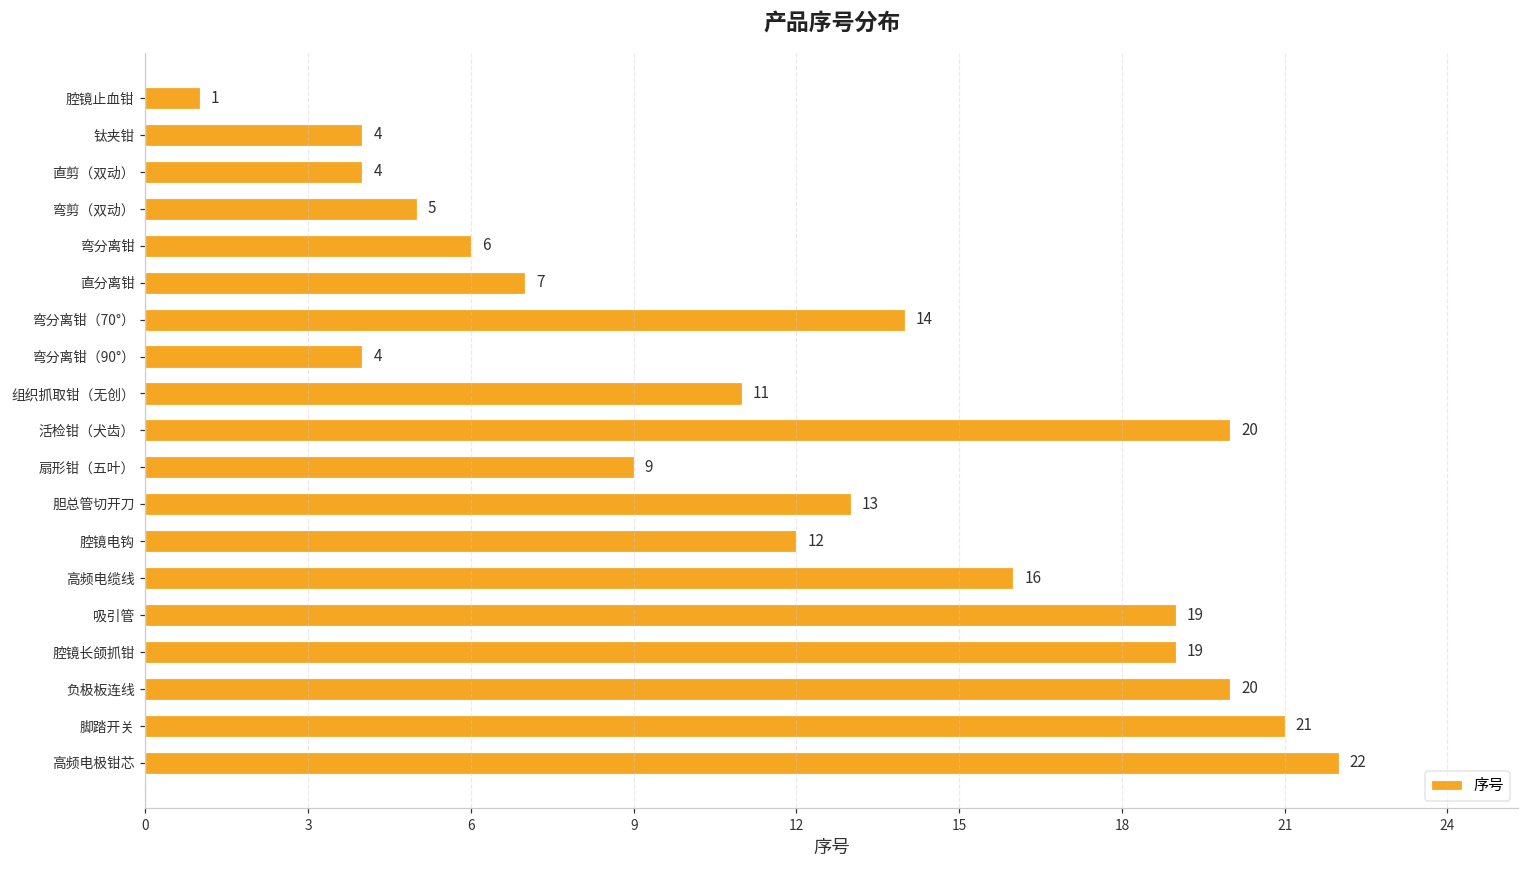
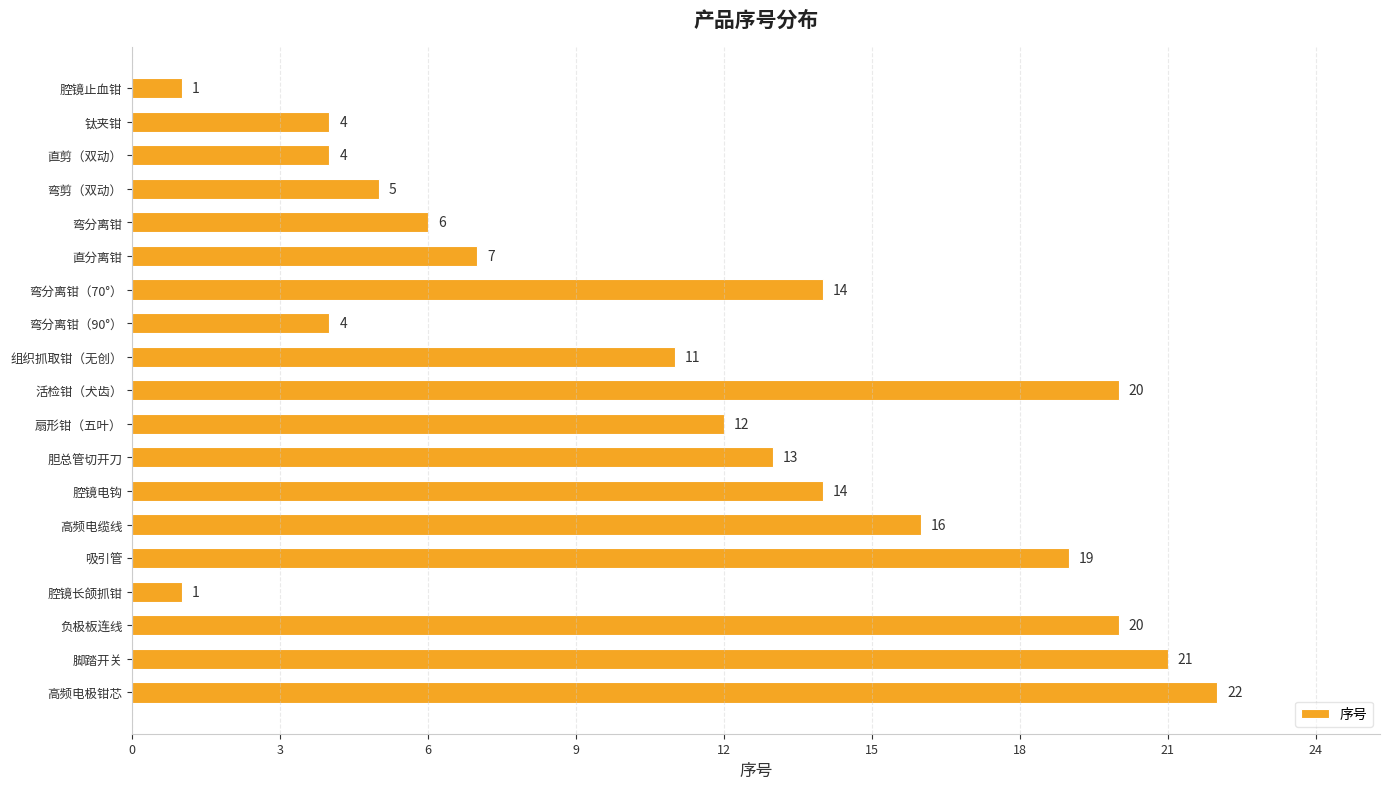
扇形钳（五叶）: 9 -> 12
腔镜电钩: 12 -> 14
腔镜长颌抓钳: 19 -> 1
